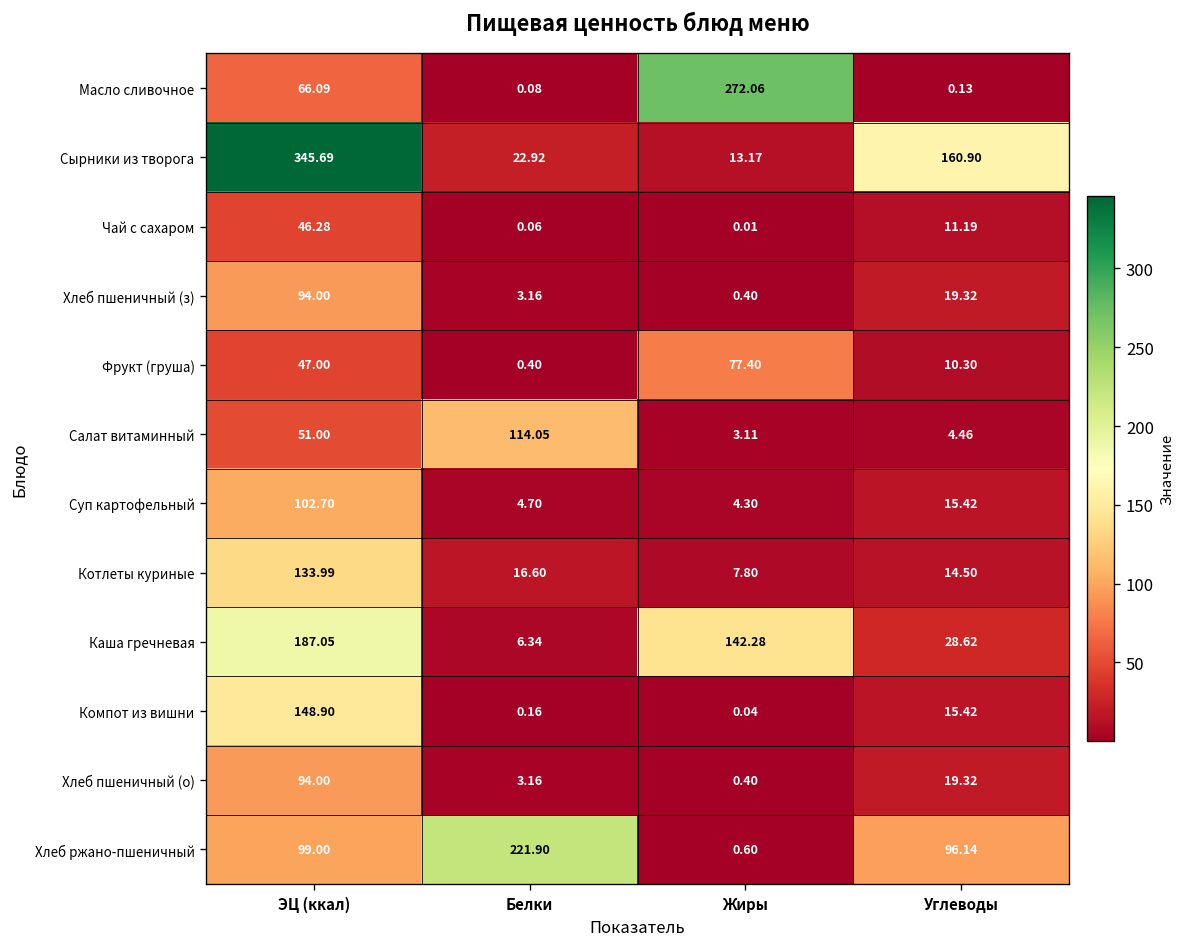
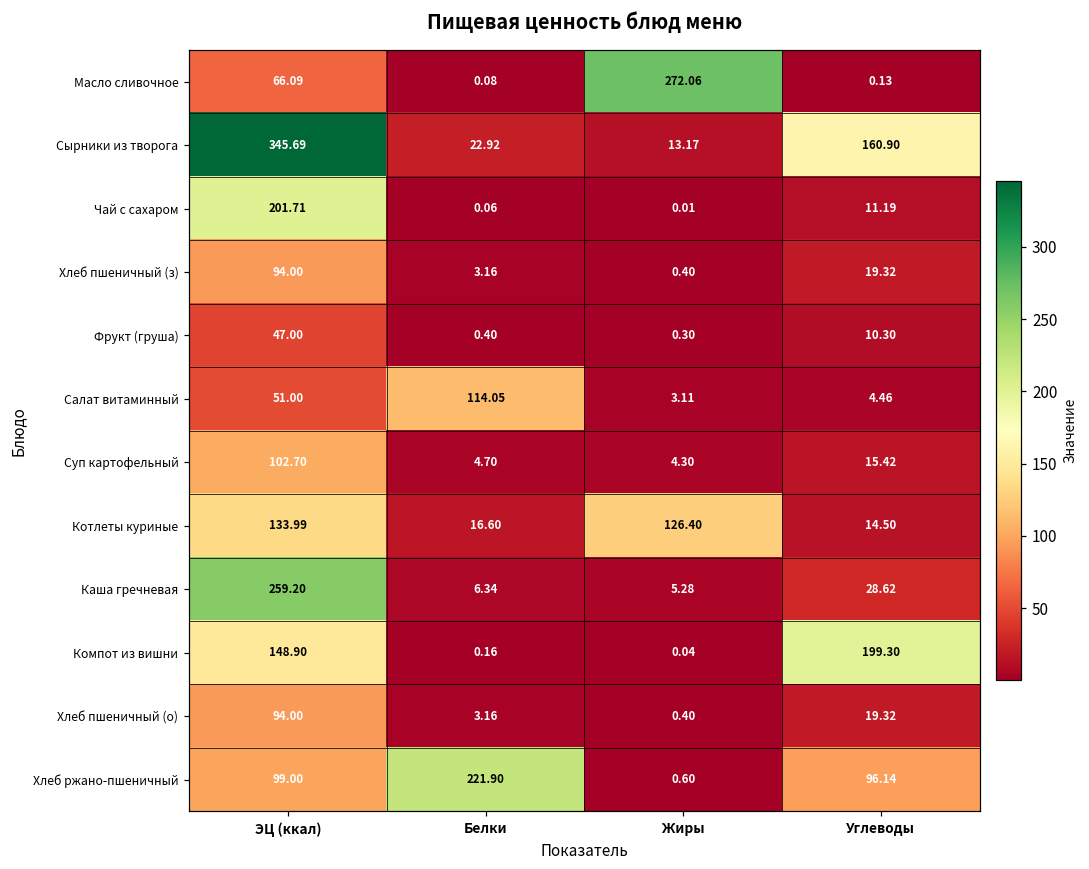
Чай с сахаром, ЭЦ (ккал): 46.28 -> 201.71
Фрукт (груша), Жиры: 77.40 -> 0.30
Котлеты куриные, Жиры: 7.80 -> 126.40
Каша гречневая, ЭЦ (ккал): 187.05 -> 259.20
Каша гречневая, Жиры: 142.28 -> 5.28
Компот из вишни, Углеводы: 15.42 -> 199.30
